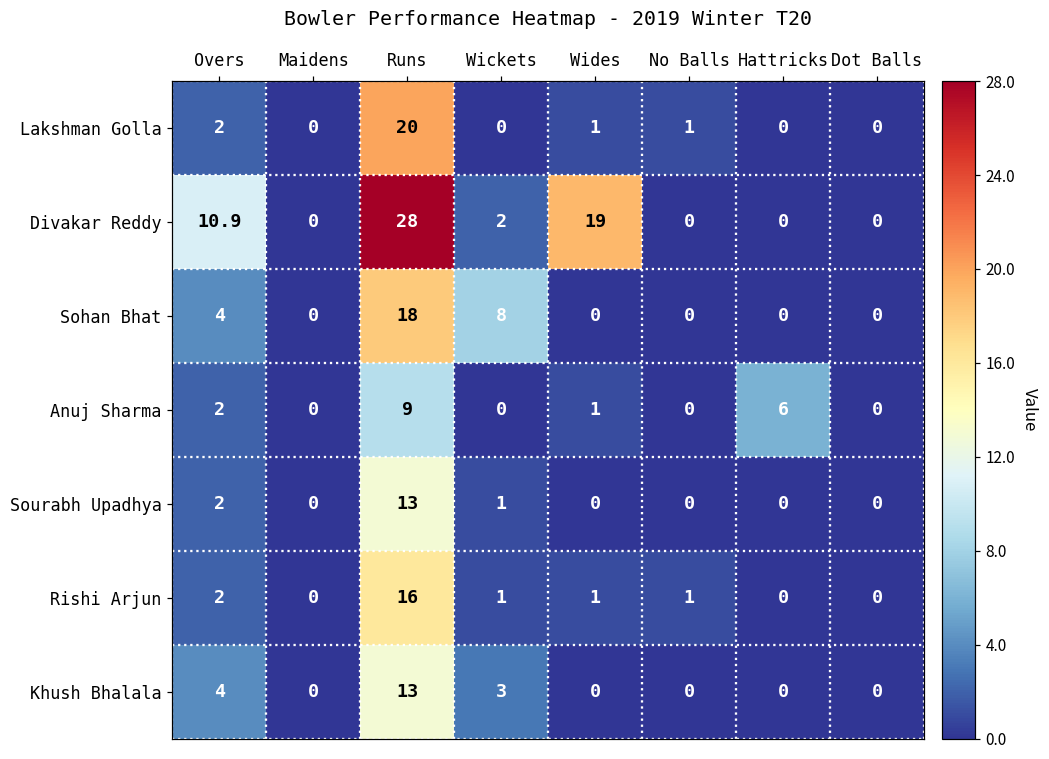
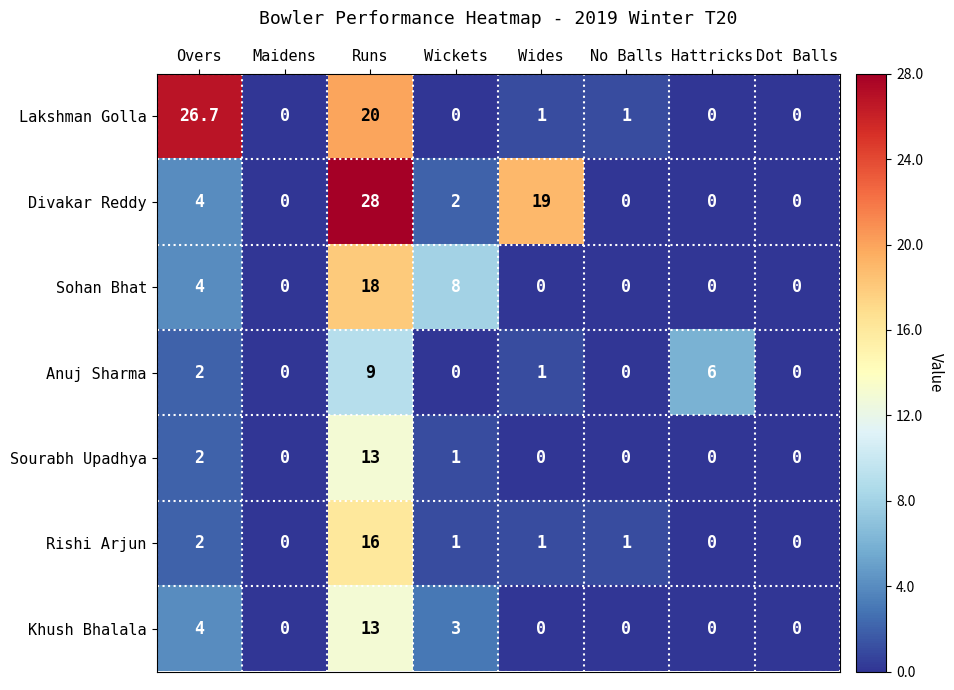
Lakshman Golla, Overs: 2 -> 26.7
Divakar Reddy, Overs: 10.9 -> 4
